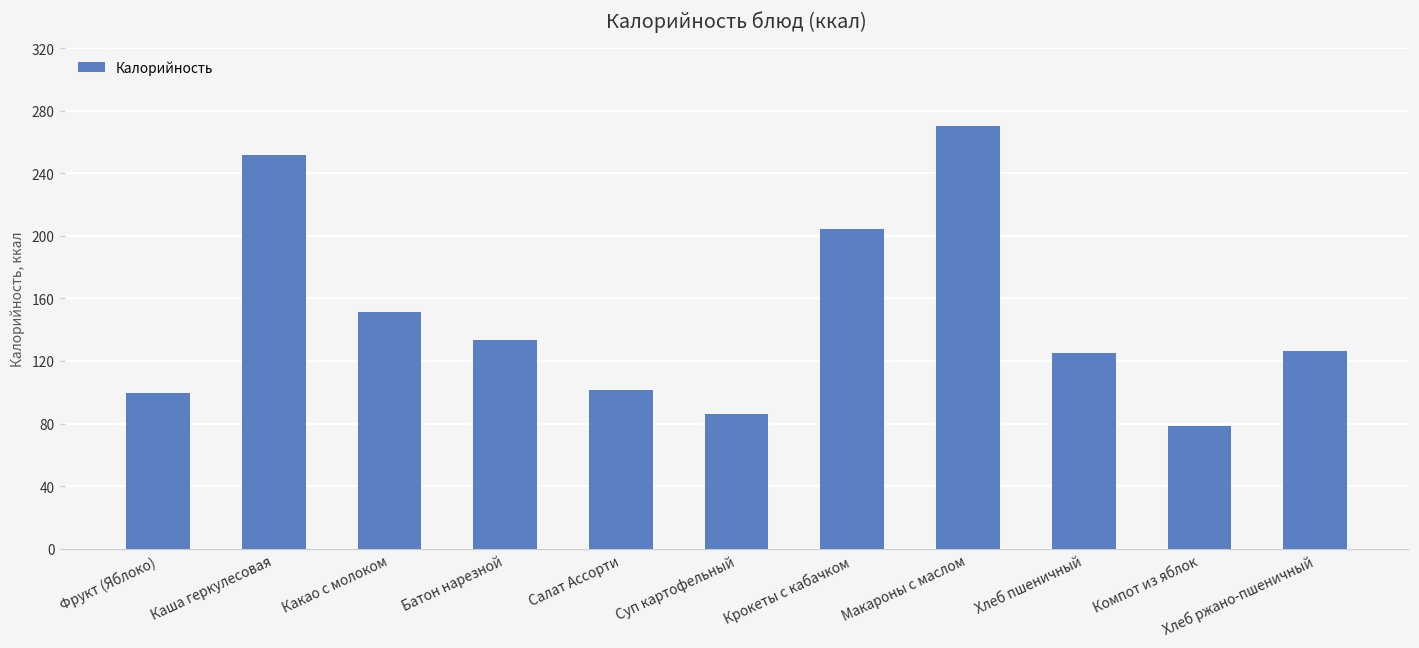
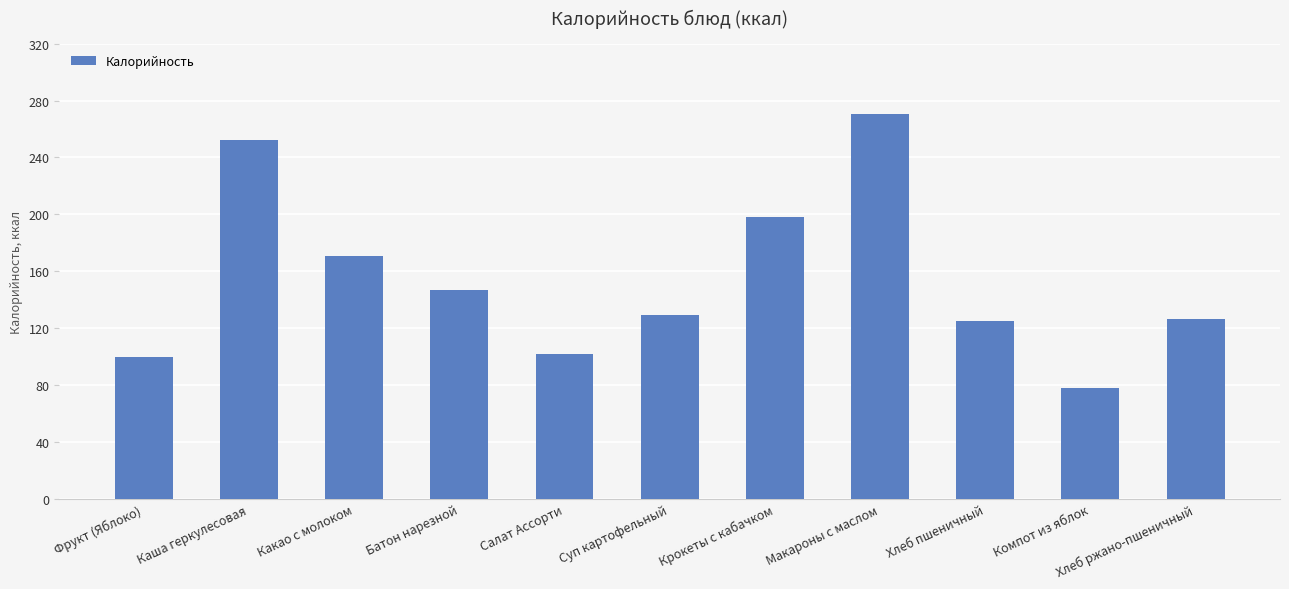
Какао с молоком: 152 -> 171
Батон нарезной: 133 -> 147
Суп картофельный: 86 -> 129
Крокеты с кабачком: 204 -> 198
